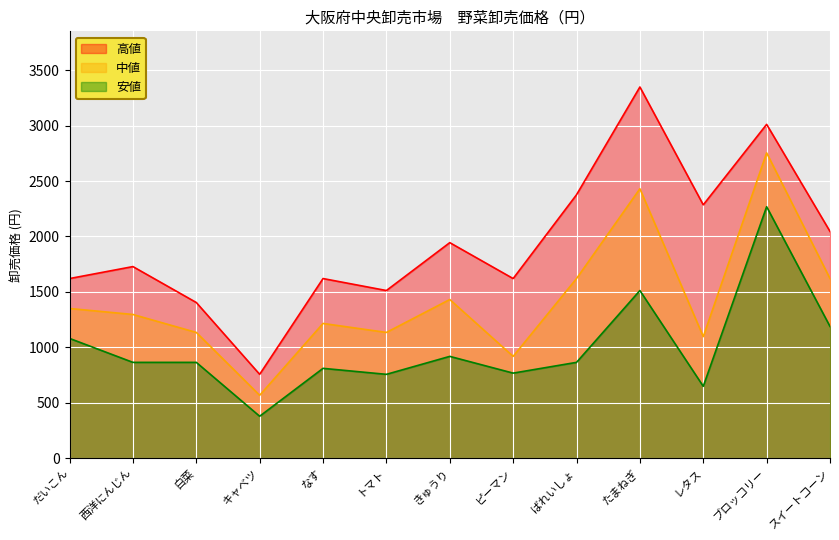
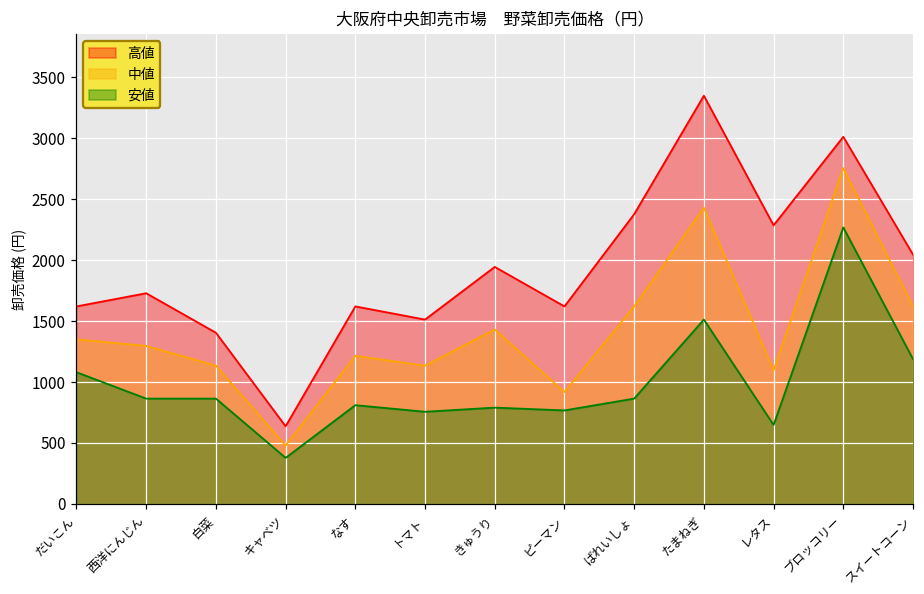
高値, キャベツ: 760 -> 640
中値, キャベツ: 570 -> 480
安値, きゅうり: 920 -> 790
